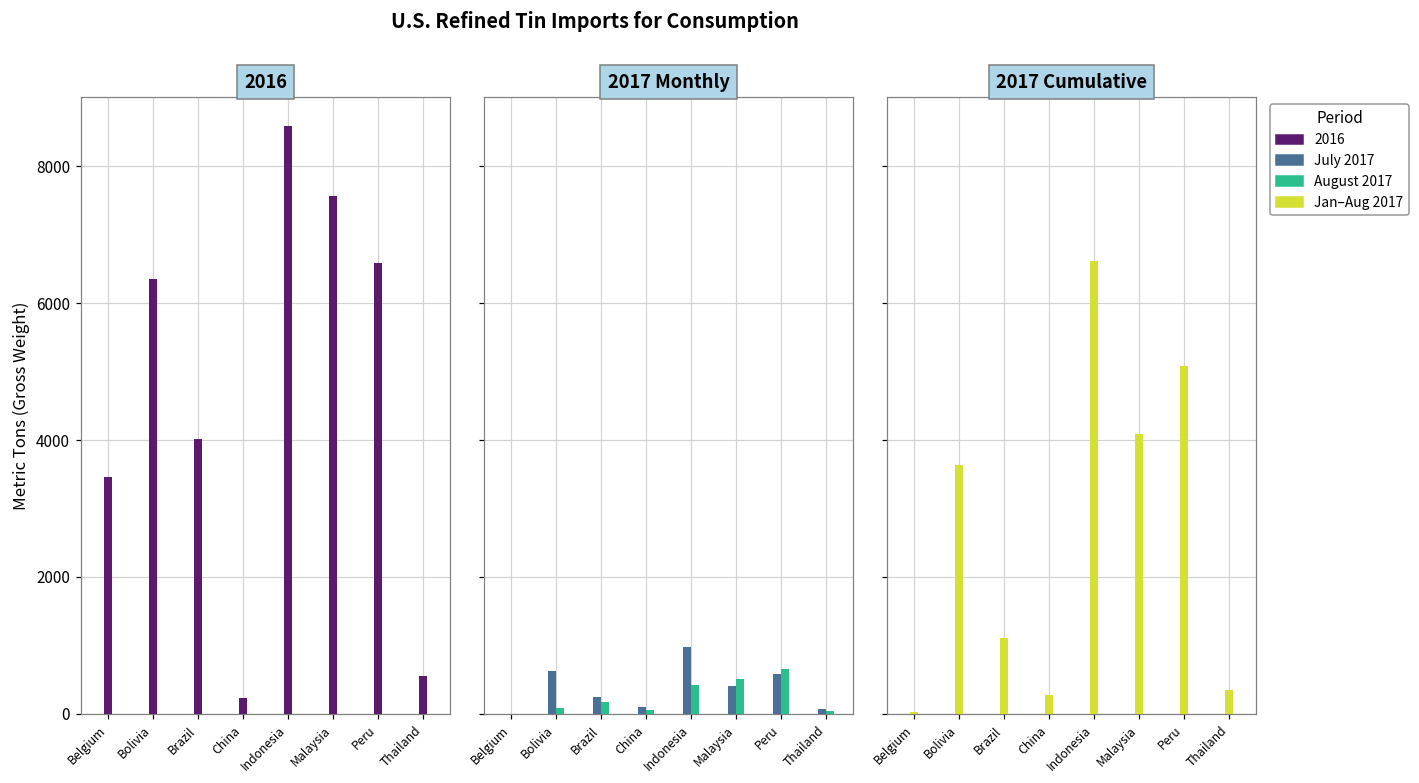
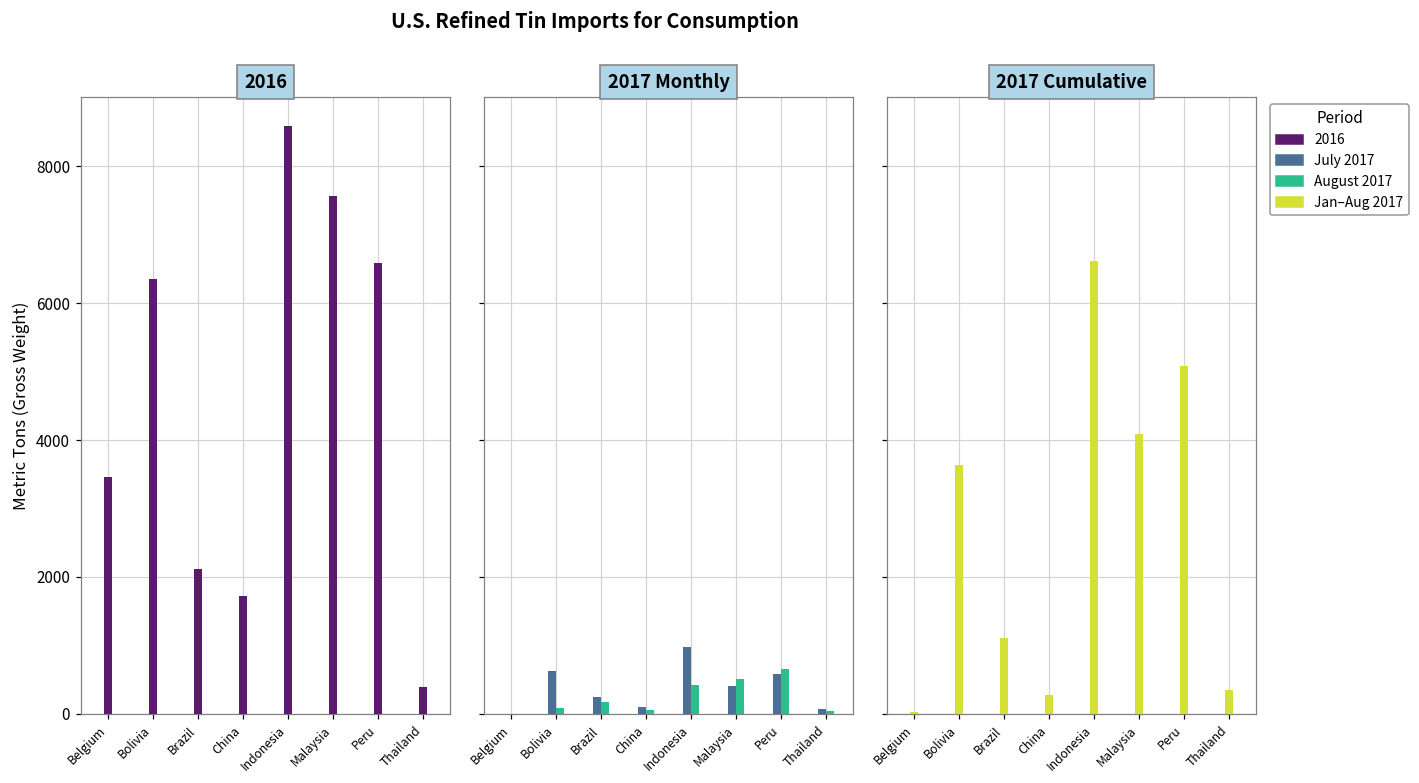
2016, Brazil: 4000 -> 2100
2016, China: 200 -> 1700
2016, Thailand: 600 -> 400
